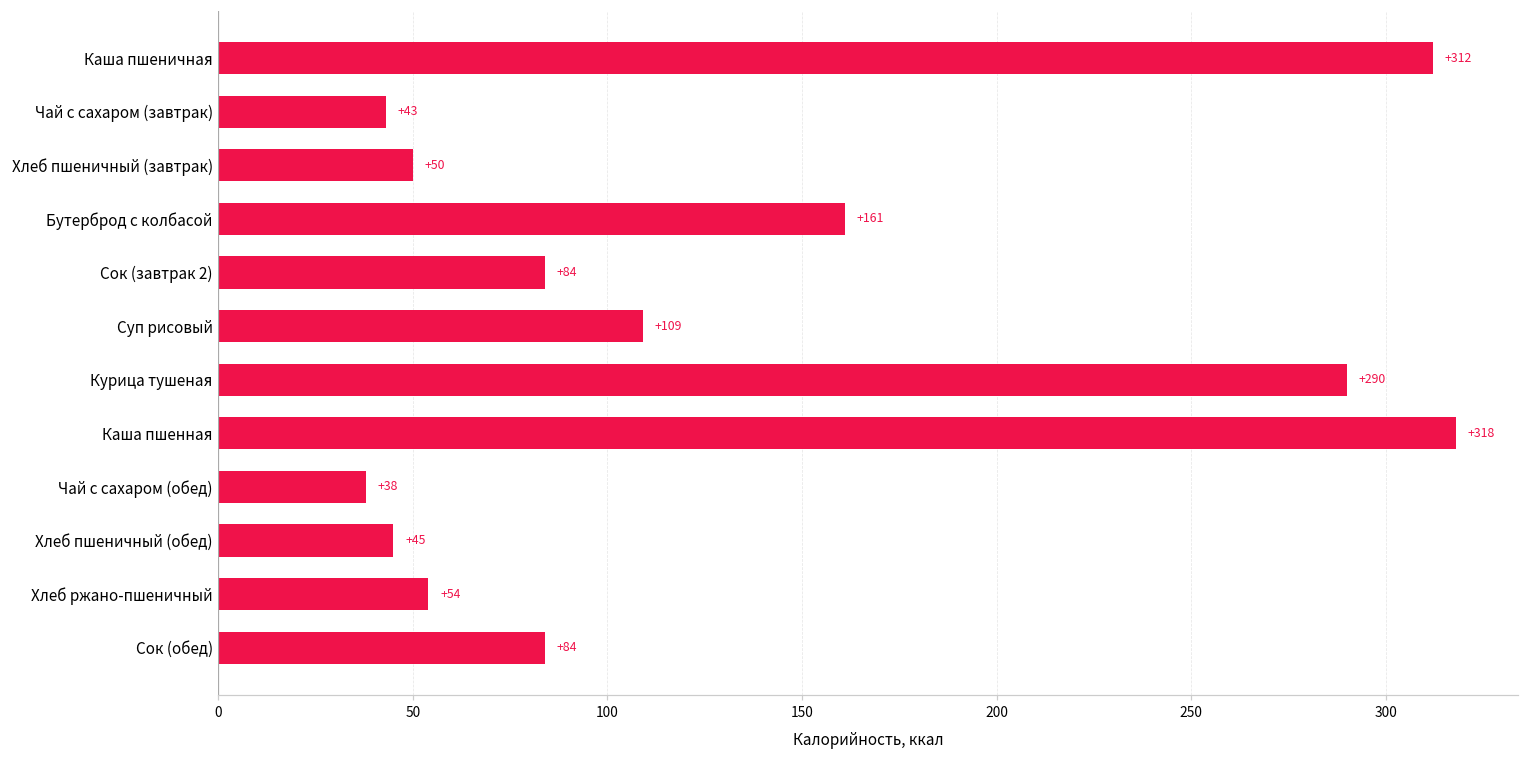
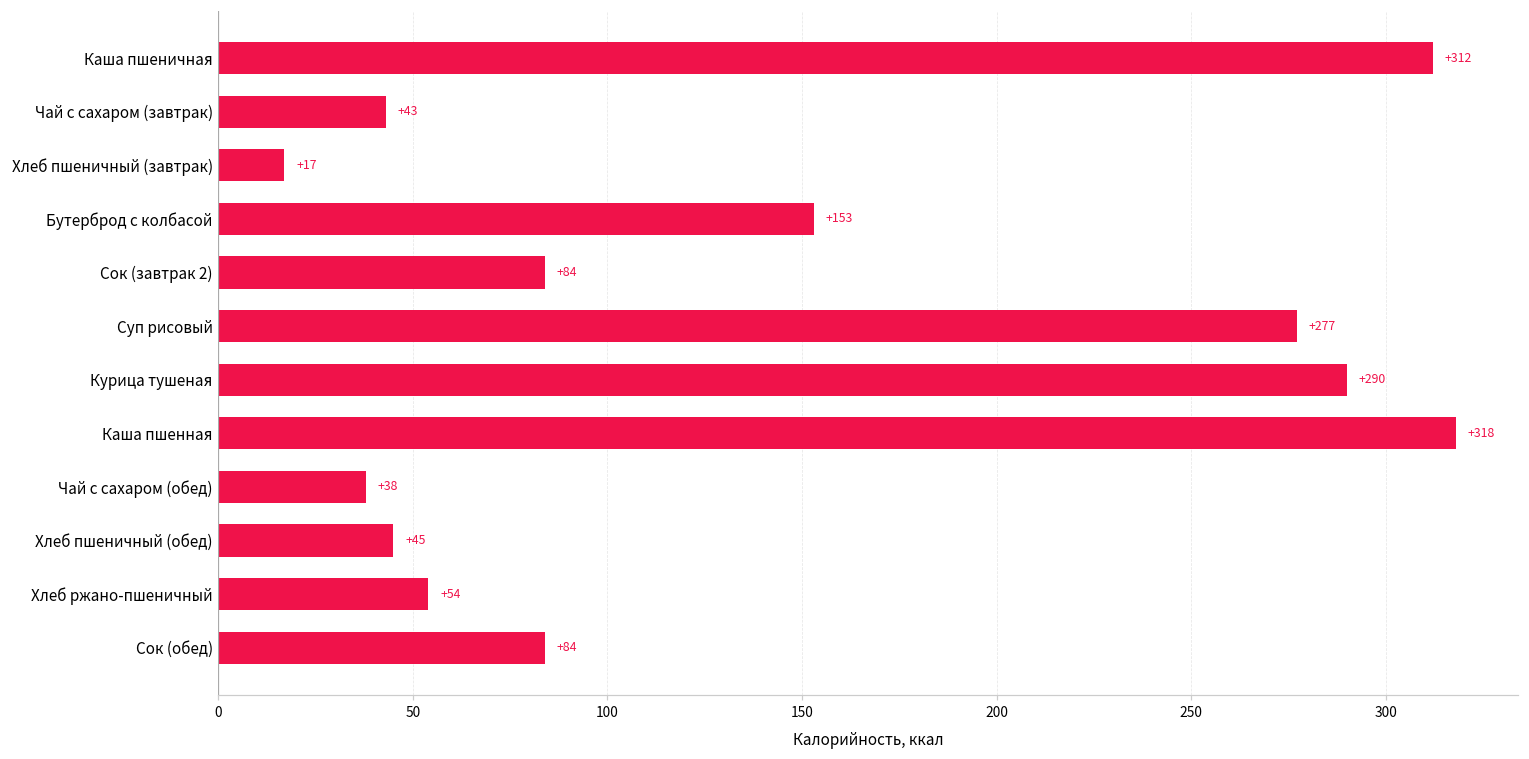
Хлеб пшеничный (завтрак): +50 -> +17
Бутерброд с колбасой: +161 -> +153
Суп рисовый: +109 -> +277
